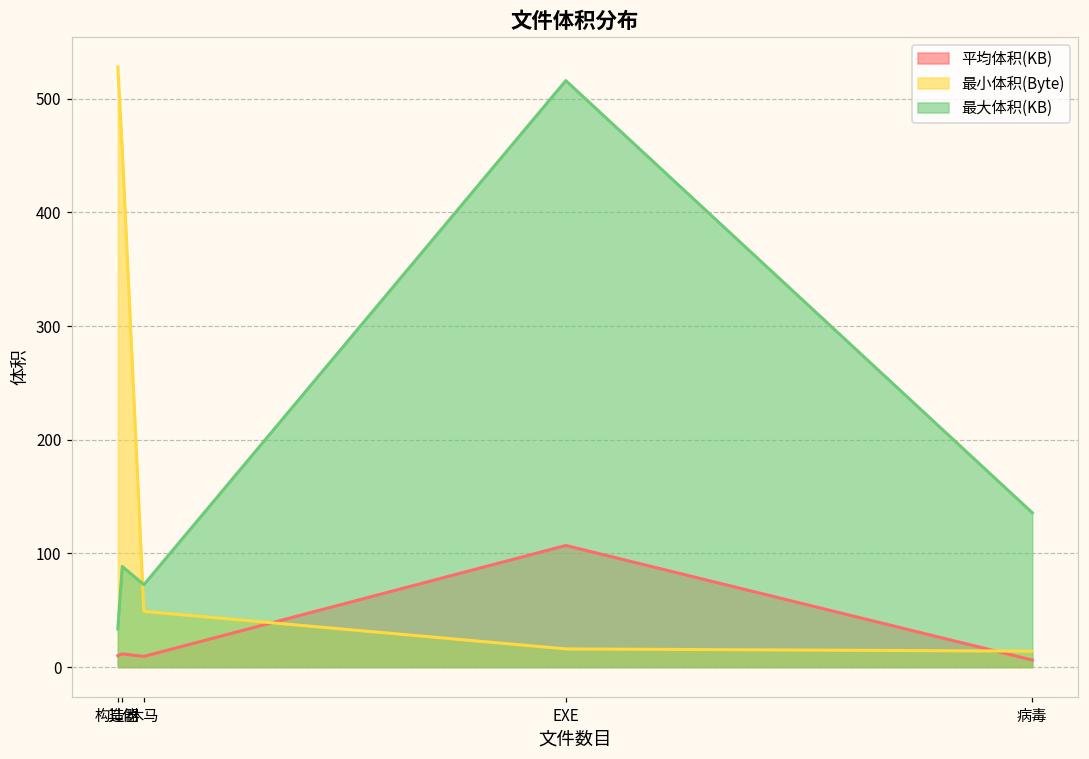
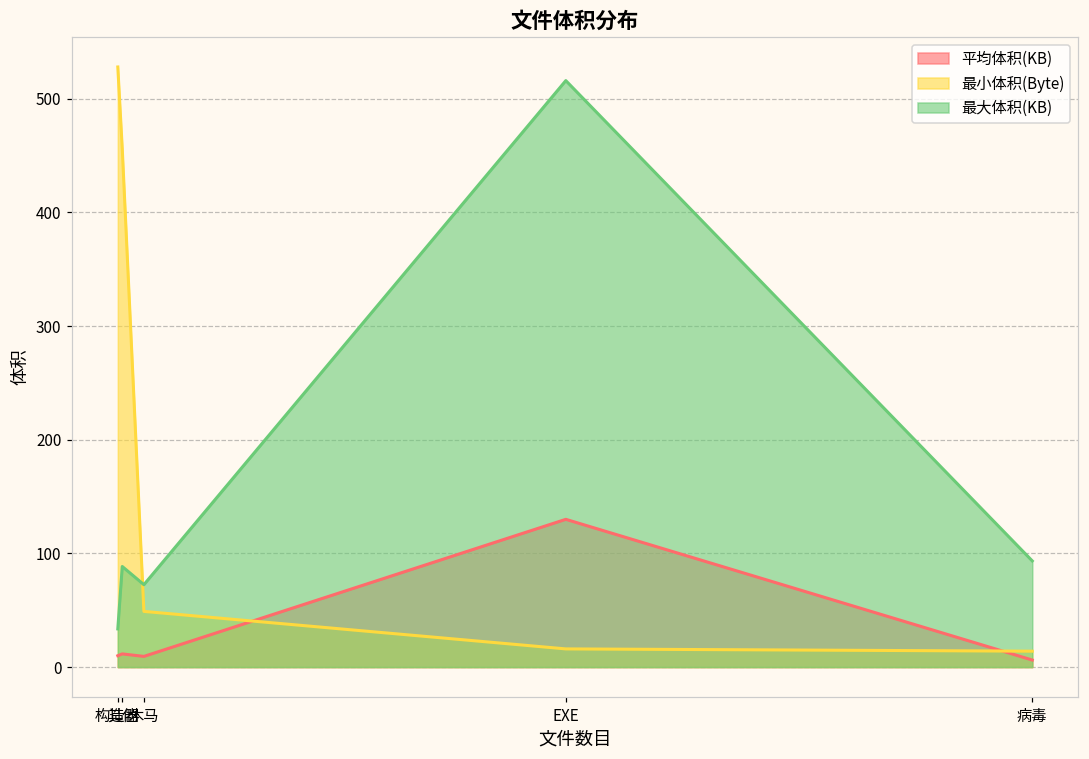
平均体积(KB), EXE: 107 -> 130
最大体积(KB), 病毒: 136 -> 93
